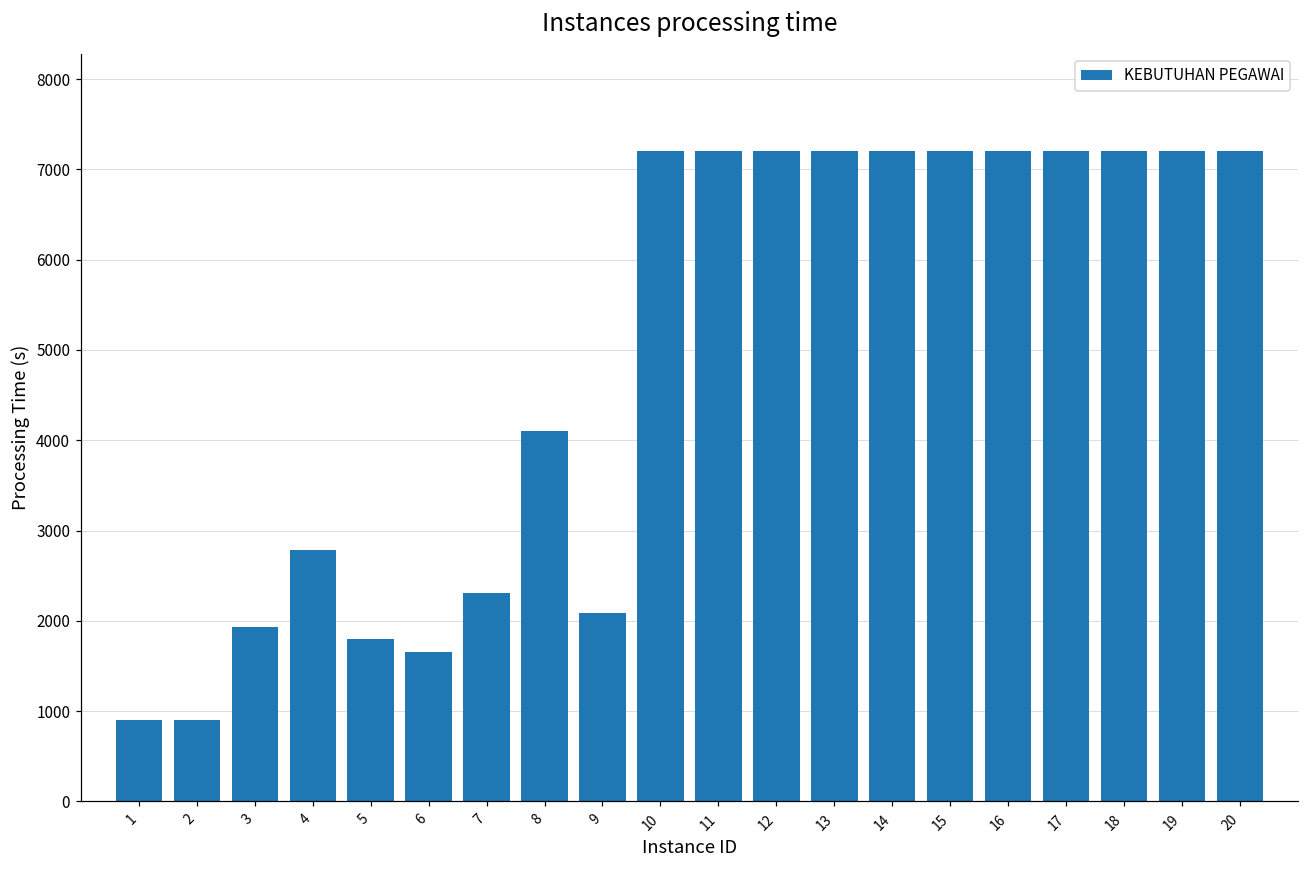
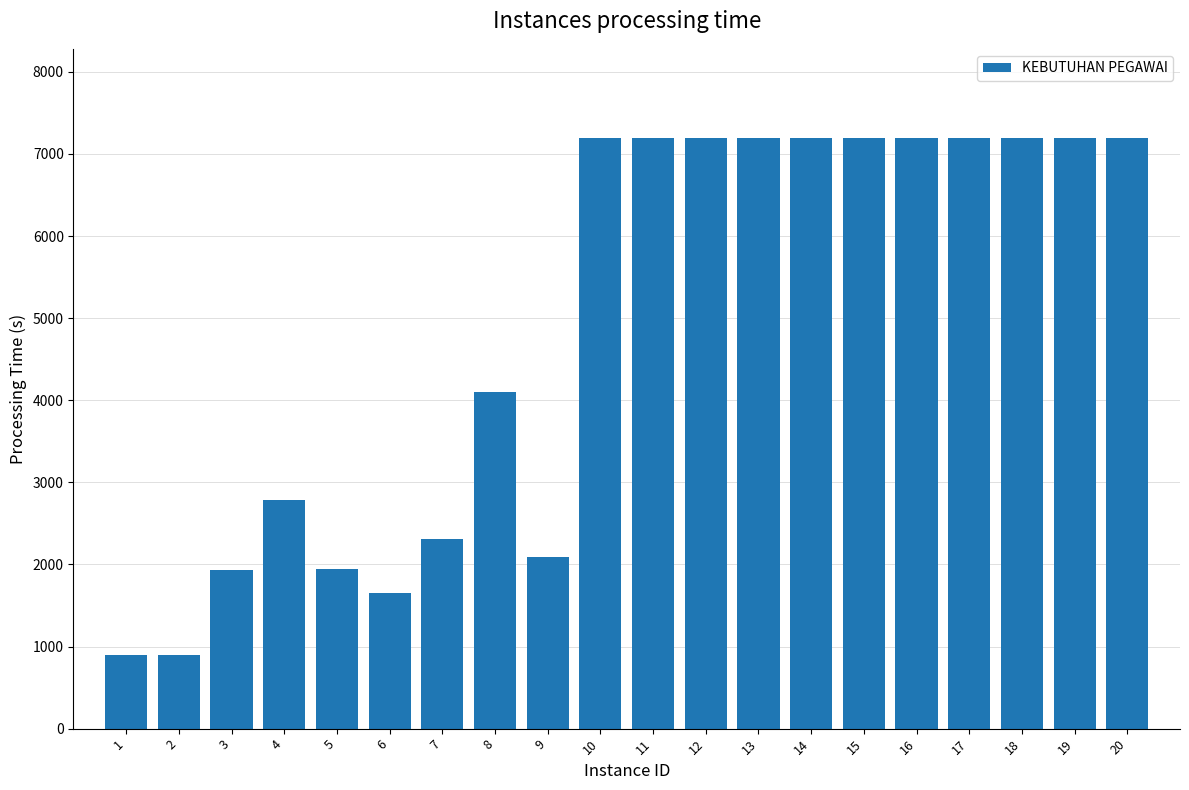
5: 1800 -> 1900
